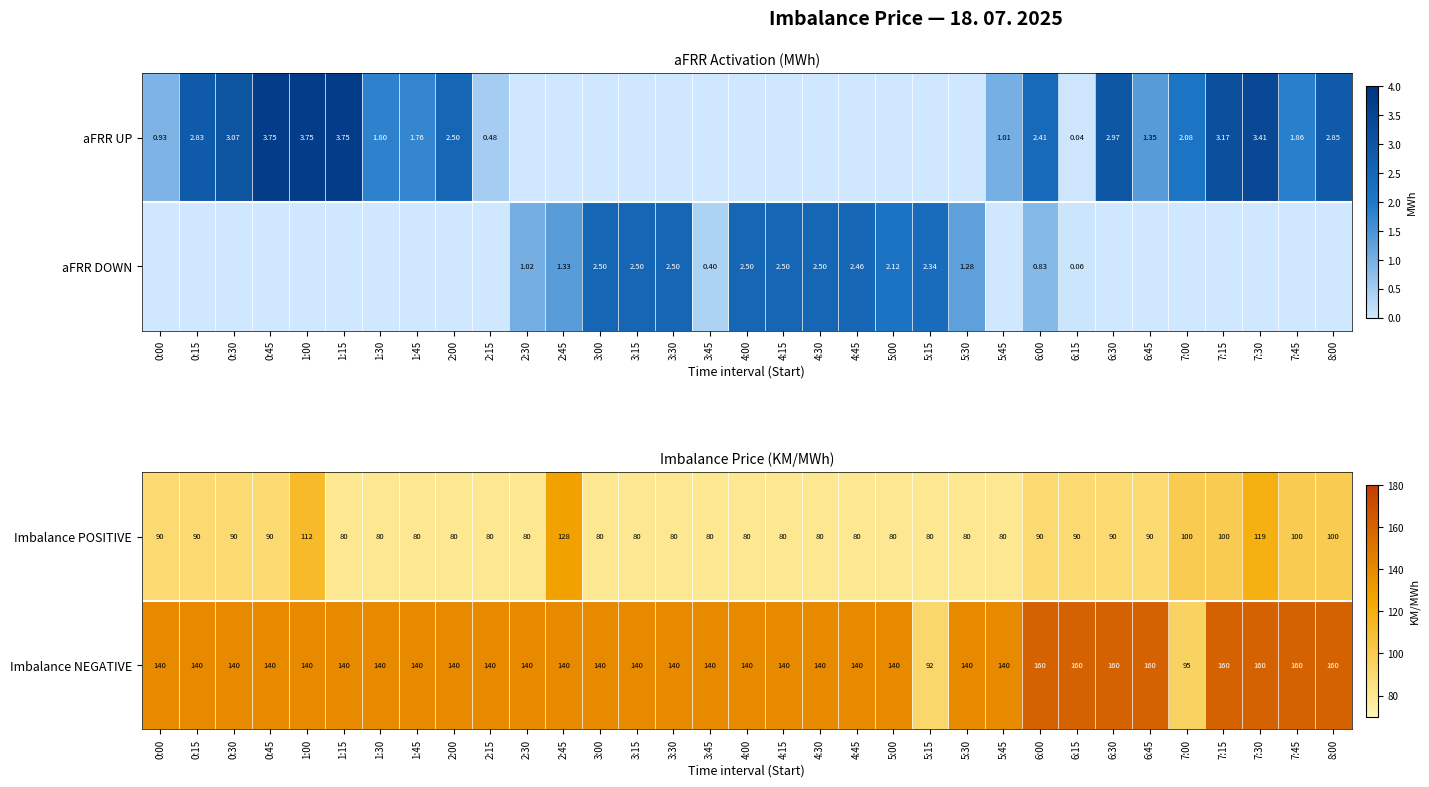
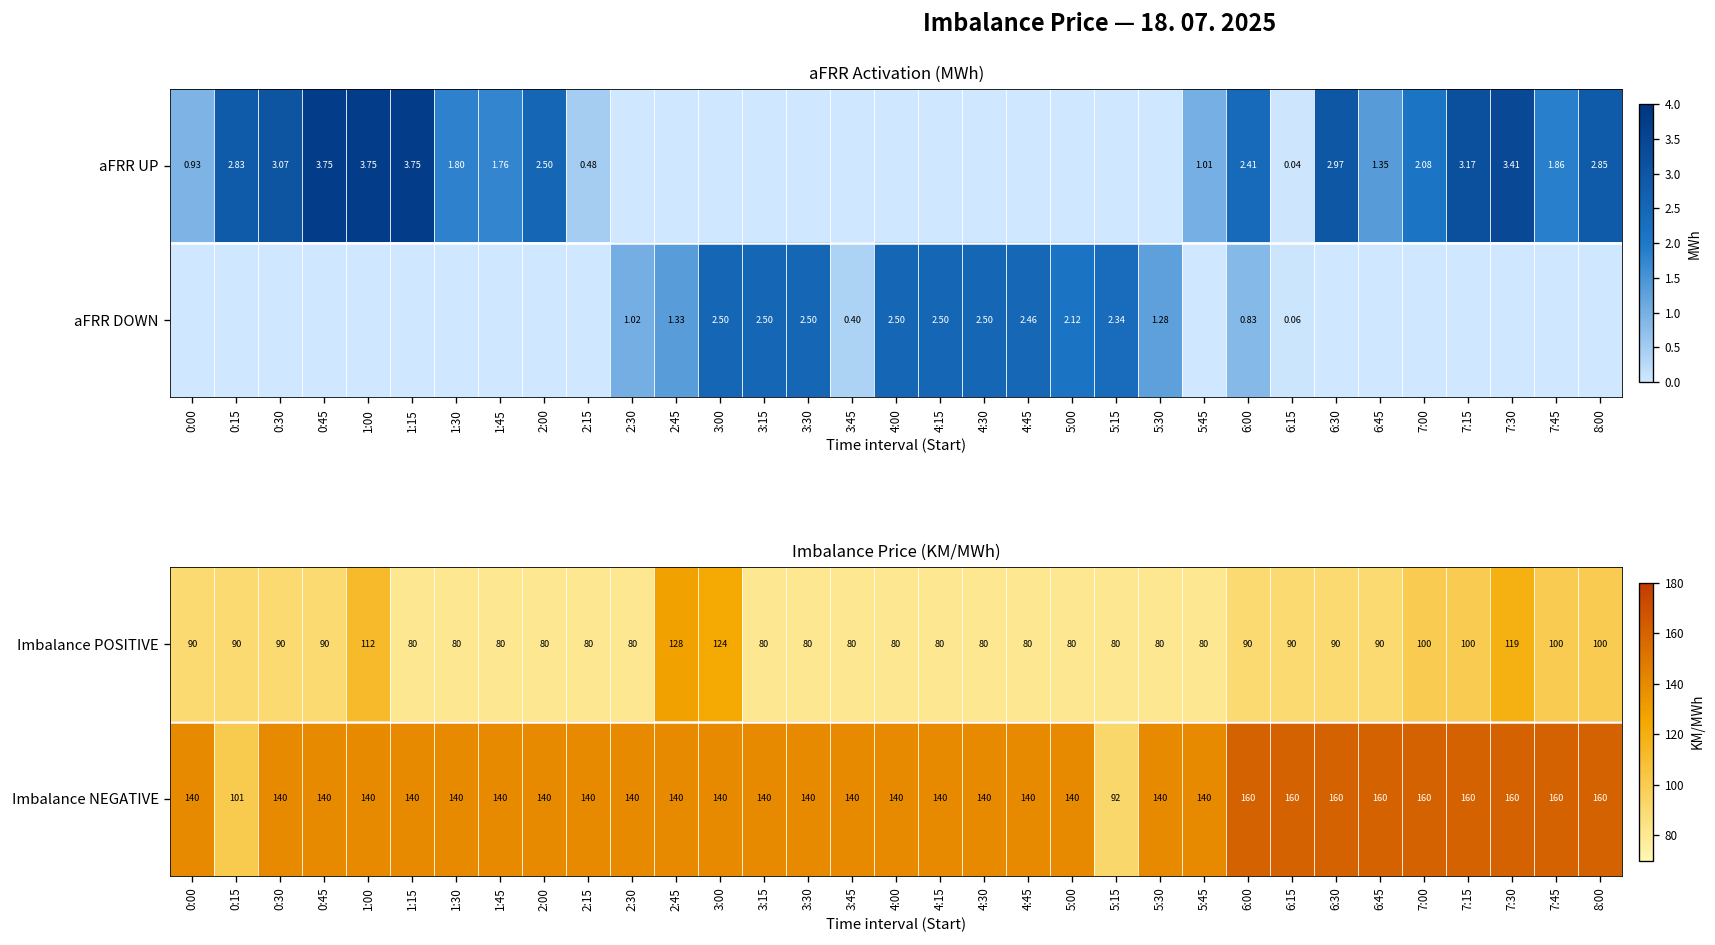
Imbalance Price (KM/MWh), Imbalance POSITIVE, 3:00: 80 -> 124
Imbalance Price (KM/MWh), Imbalance NEGATIVE, 0:15: 140 -> 101
Imbalance Price (KM/MWh), Imbalance NEGATIVE, 7:00: 95 -> 160
